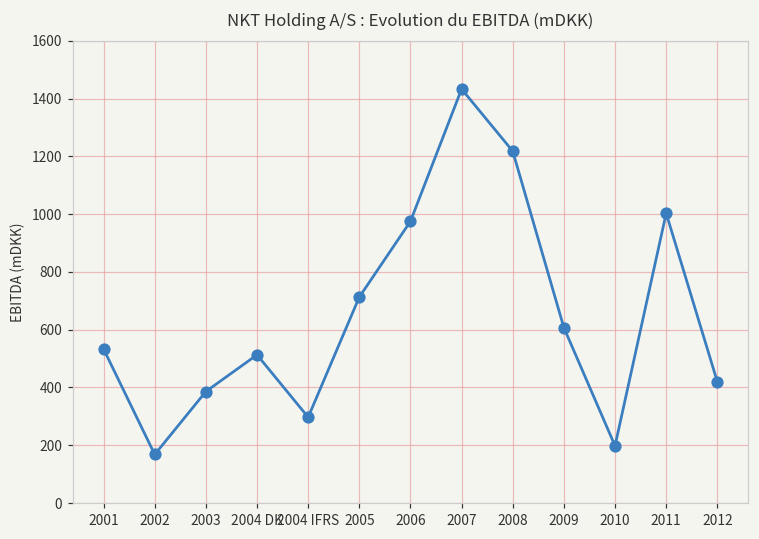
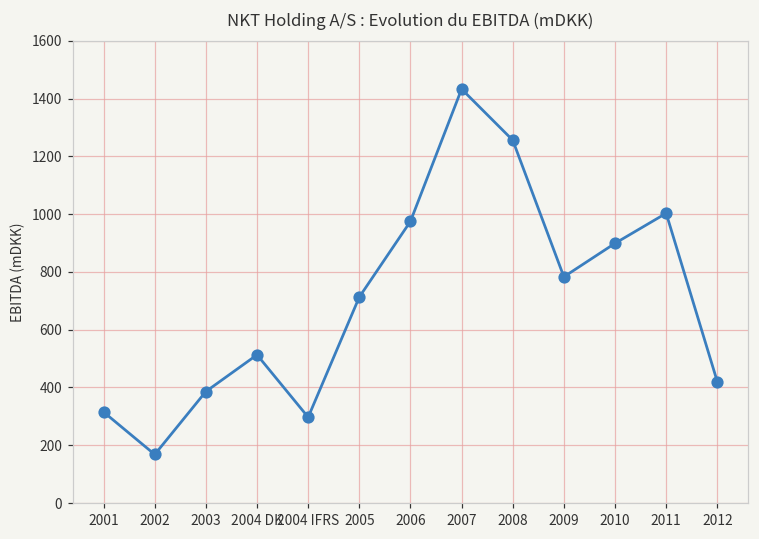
2001: 530 -> 320
2008: 1220 -> 1260
2009: 610 -> 780
2010: 200 -> 900
